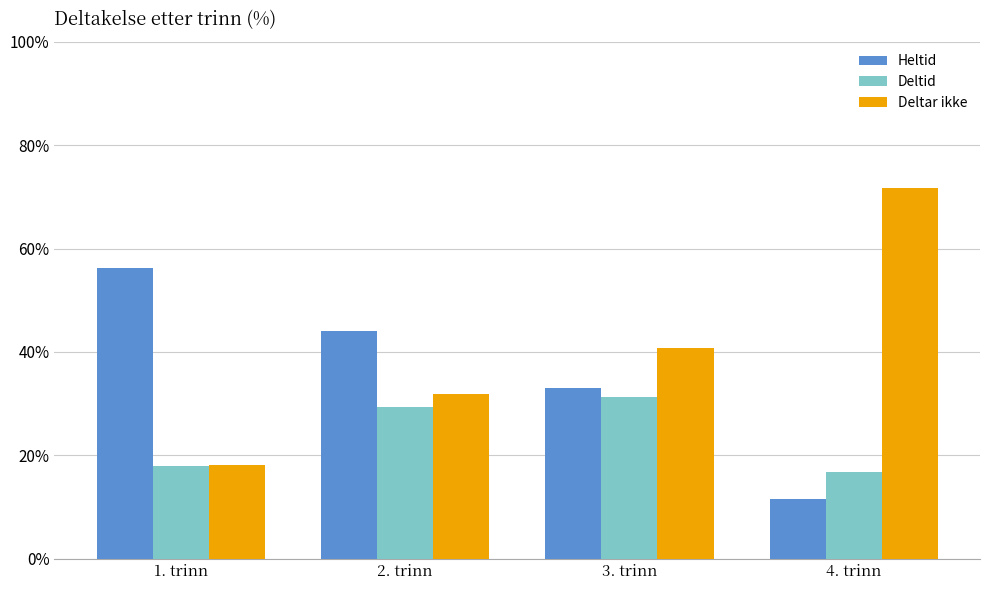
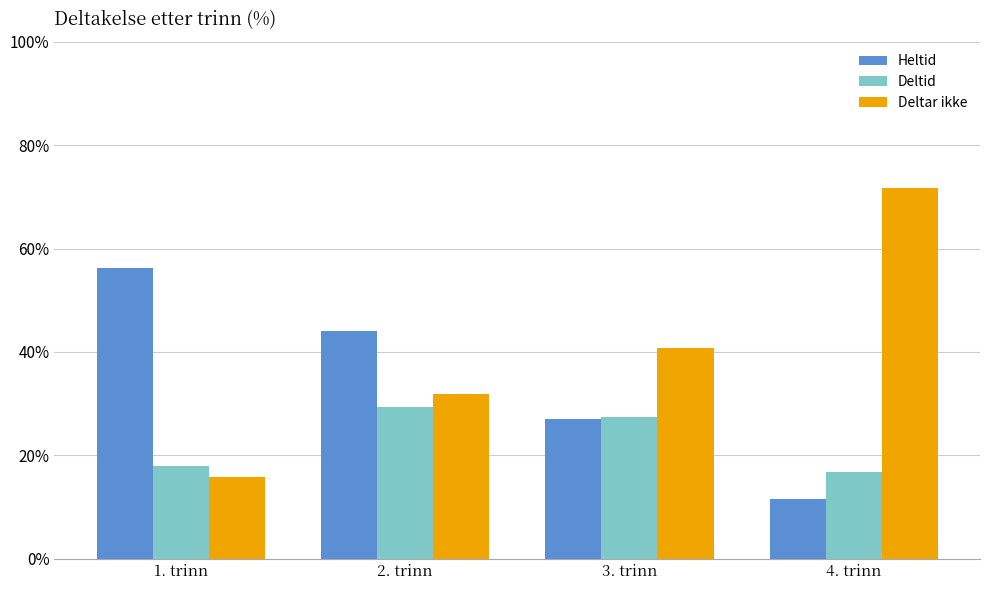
Deltar ikke, 1. trinn: 18% -> 16%
Heltid, 3. trinn: 33% -> 27%
Deltid, 3. trinn: 31% -> 27%
